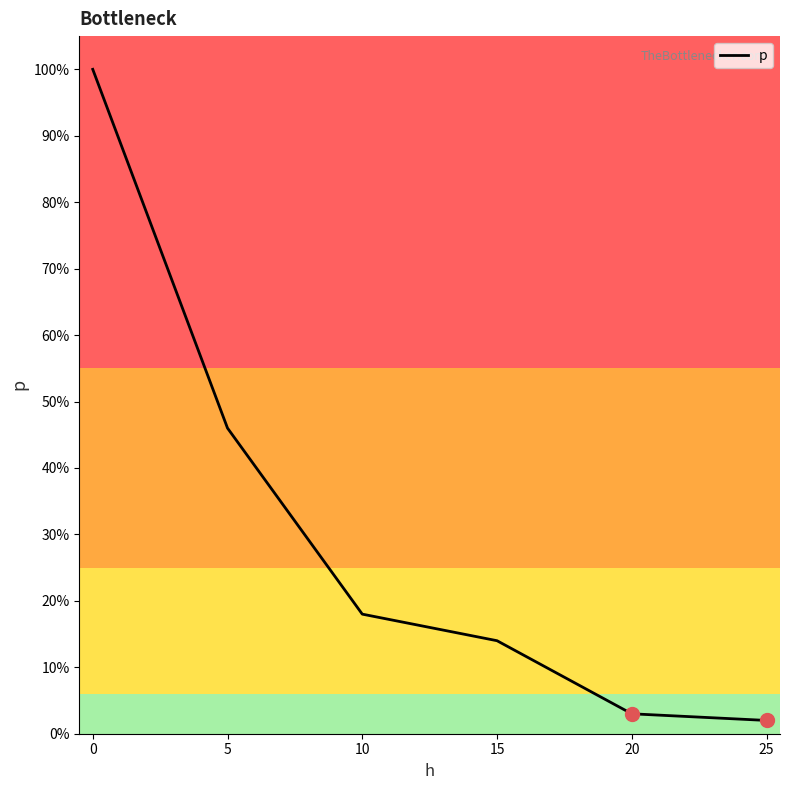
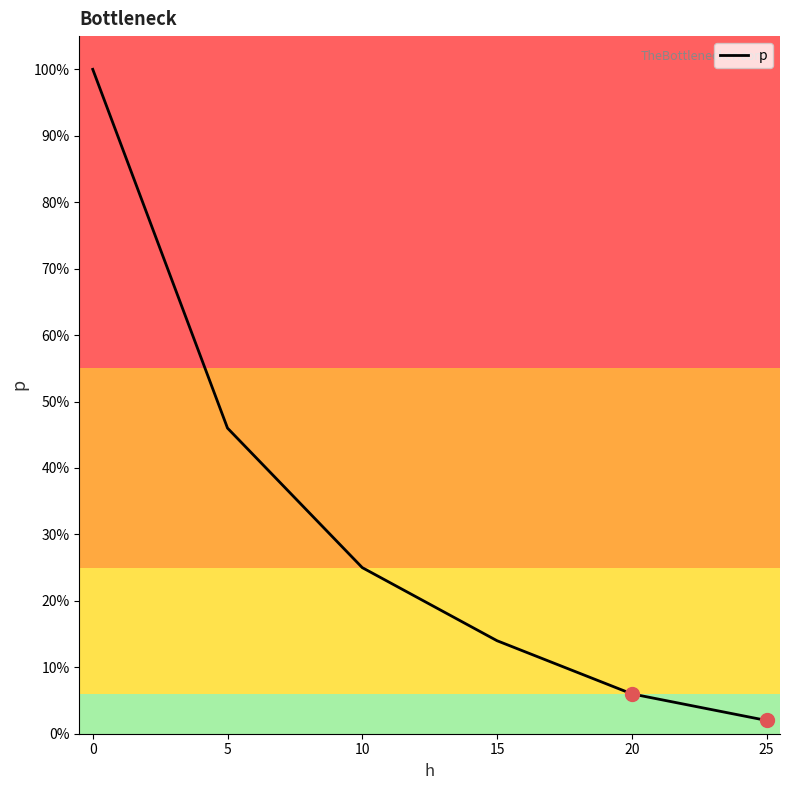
p, 10: 18% -> 25%
p, 20: 3% -> 6%
